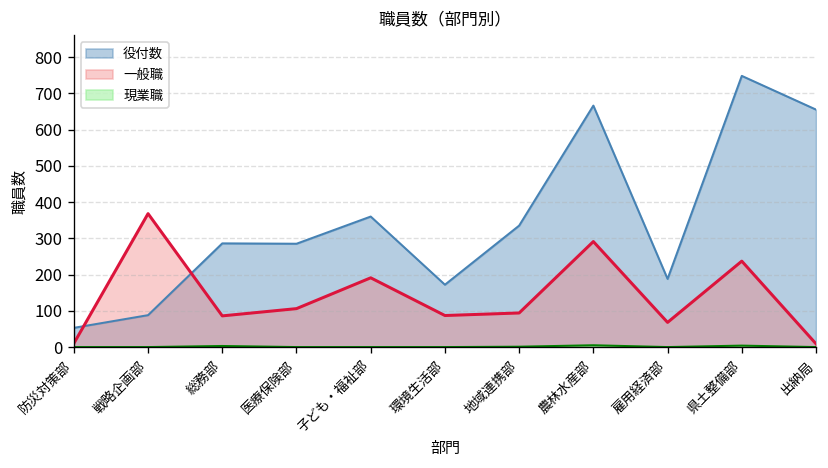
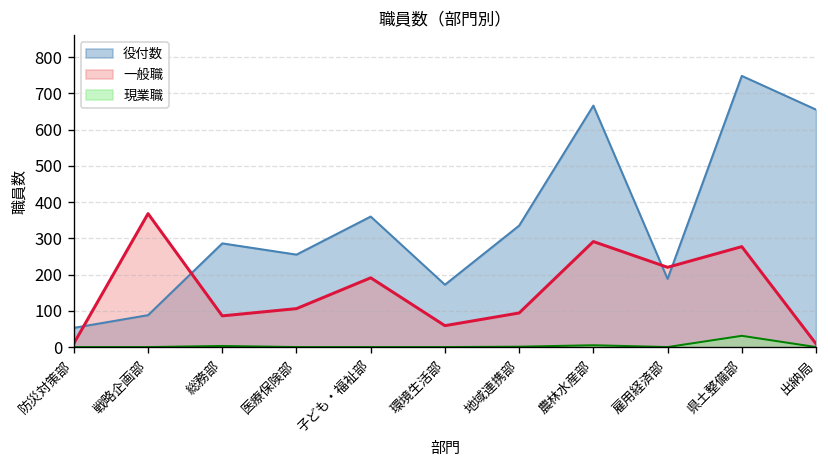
役付数, 医療保険部: 290 -> 260
一般職, 環境生活部: 90 -> 60
一般職, 雇用経済部: 70 -> 220
一般職, 県土整備部: 240 -> 280
現業職, 県土整備部: 0 -> 30
